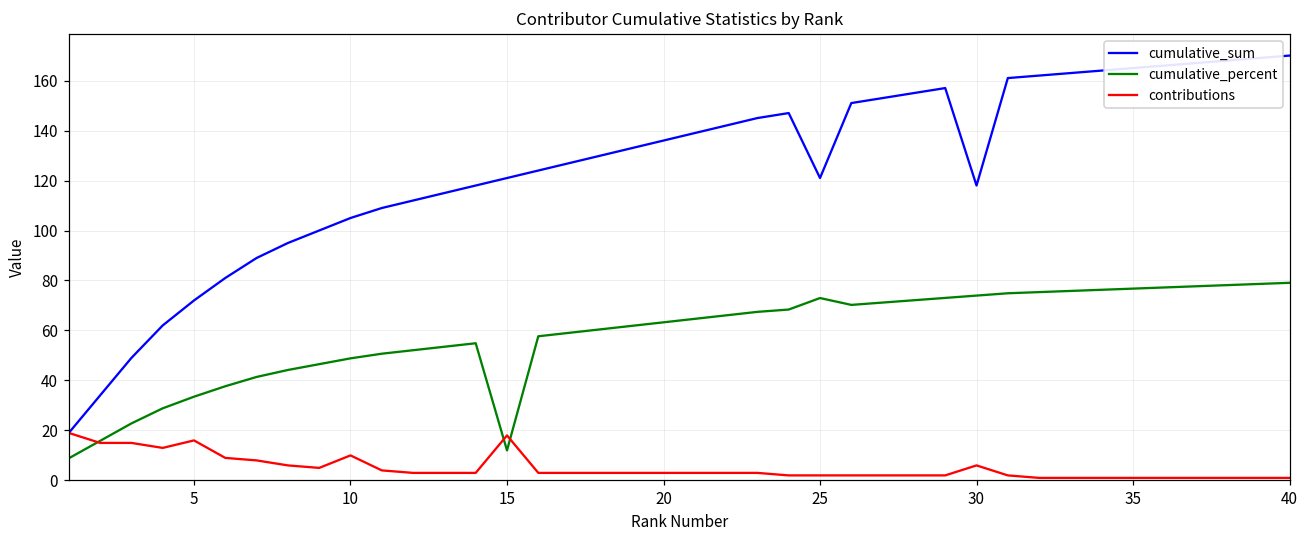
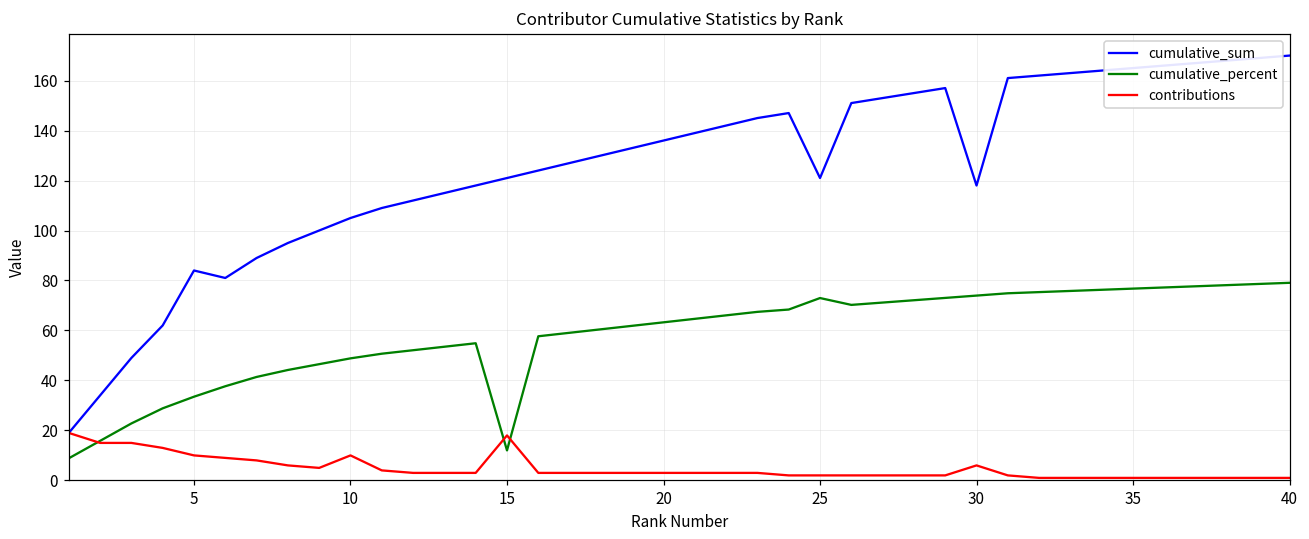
cumulative_sum, 5: 72 -> 84
contributions, 5: 16 -> 10
